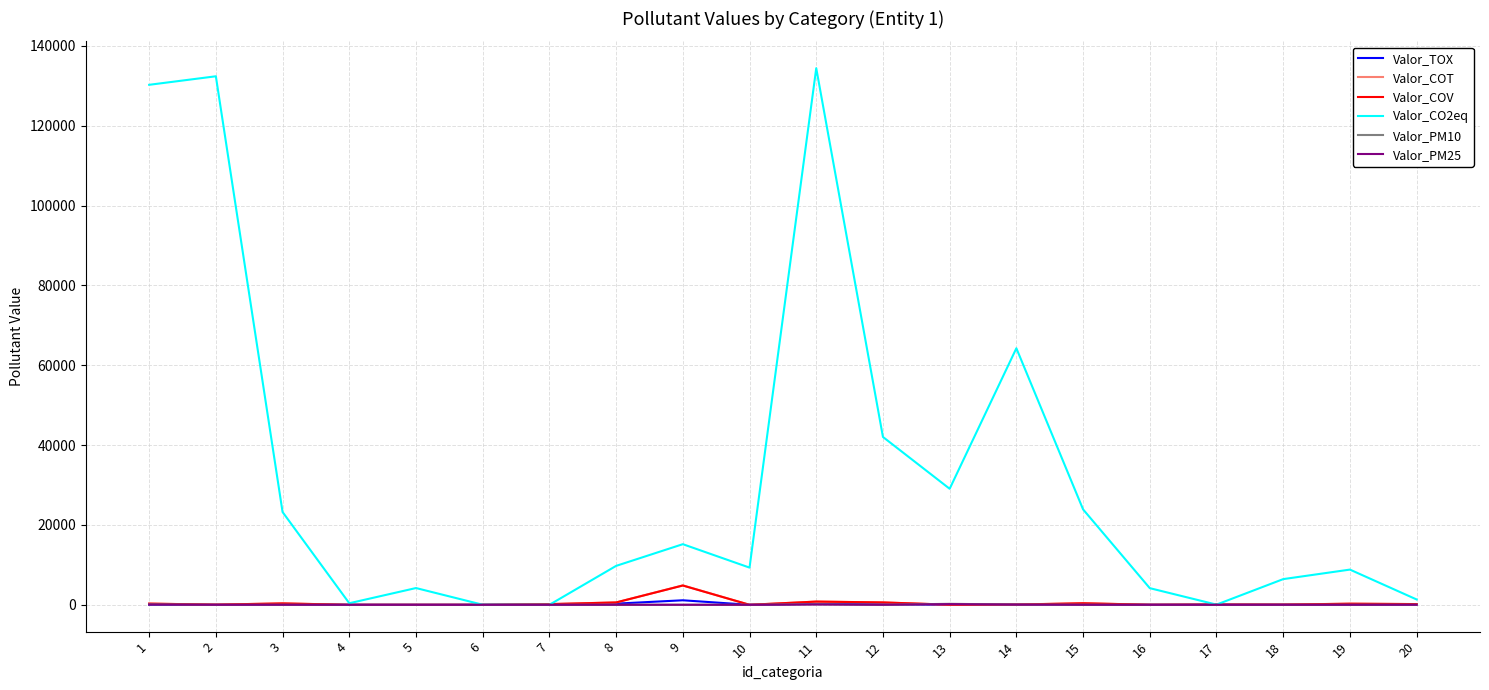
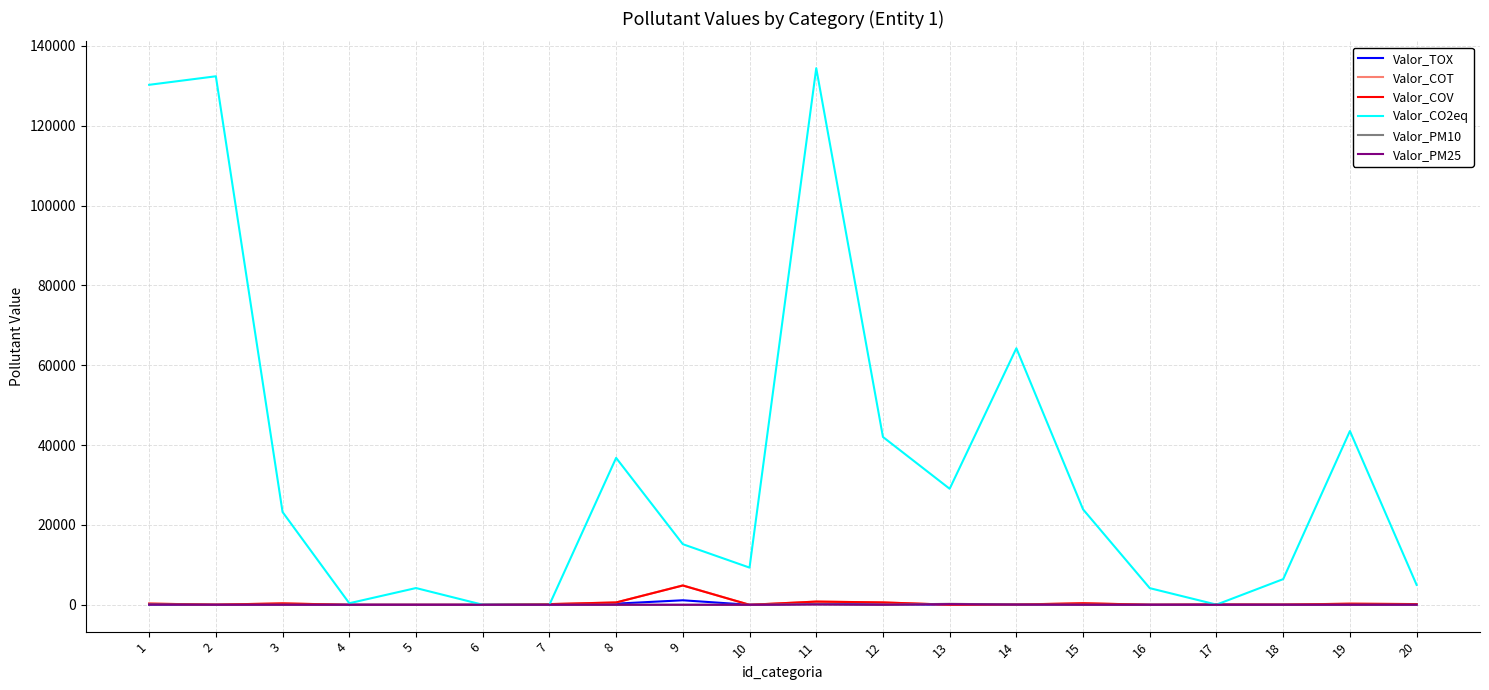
Valor_CO2eq, 8: 10000 -> 37000
Valor_CO2eq, 19: 9000 -> 44000
Valor_CO2eq, 20: 1000 -> 5000
